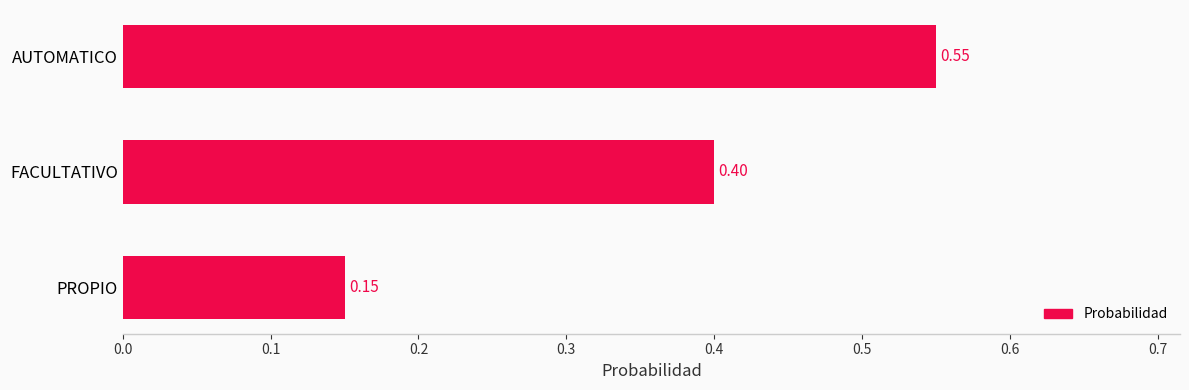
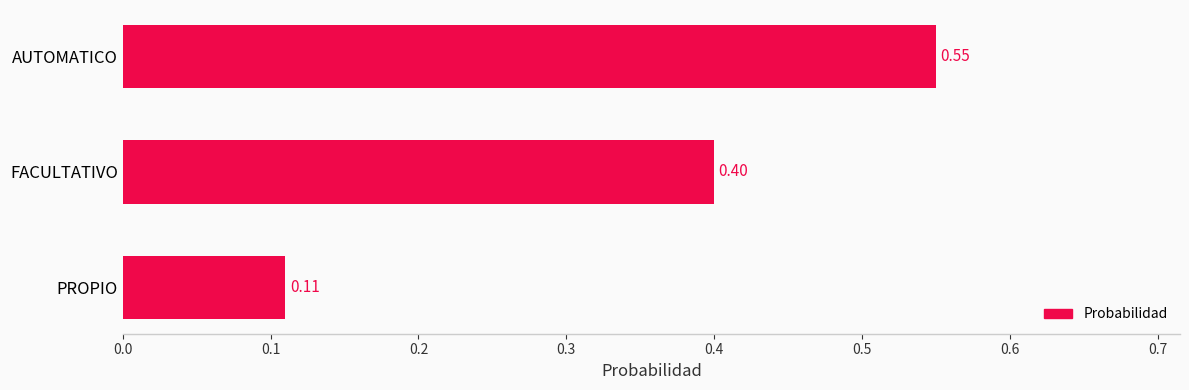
PROPIO: 0.15 -> 0.11
